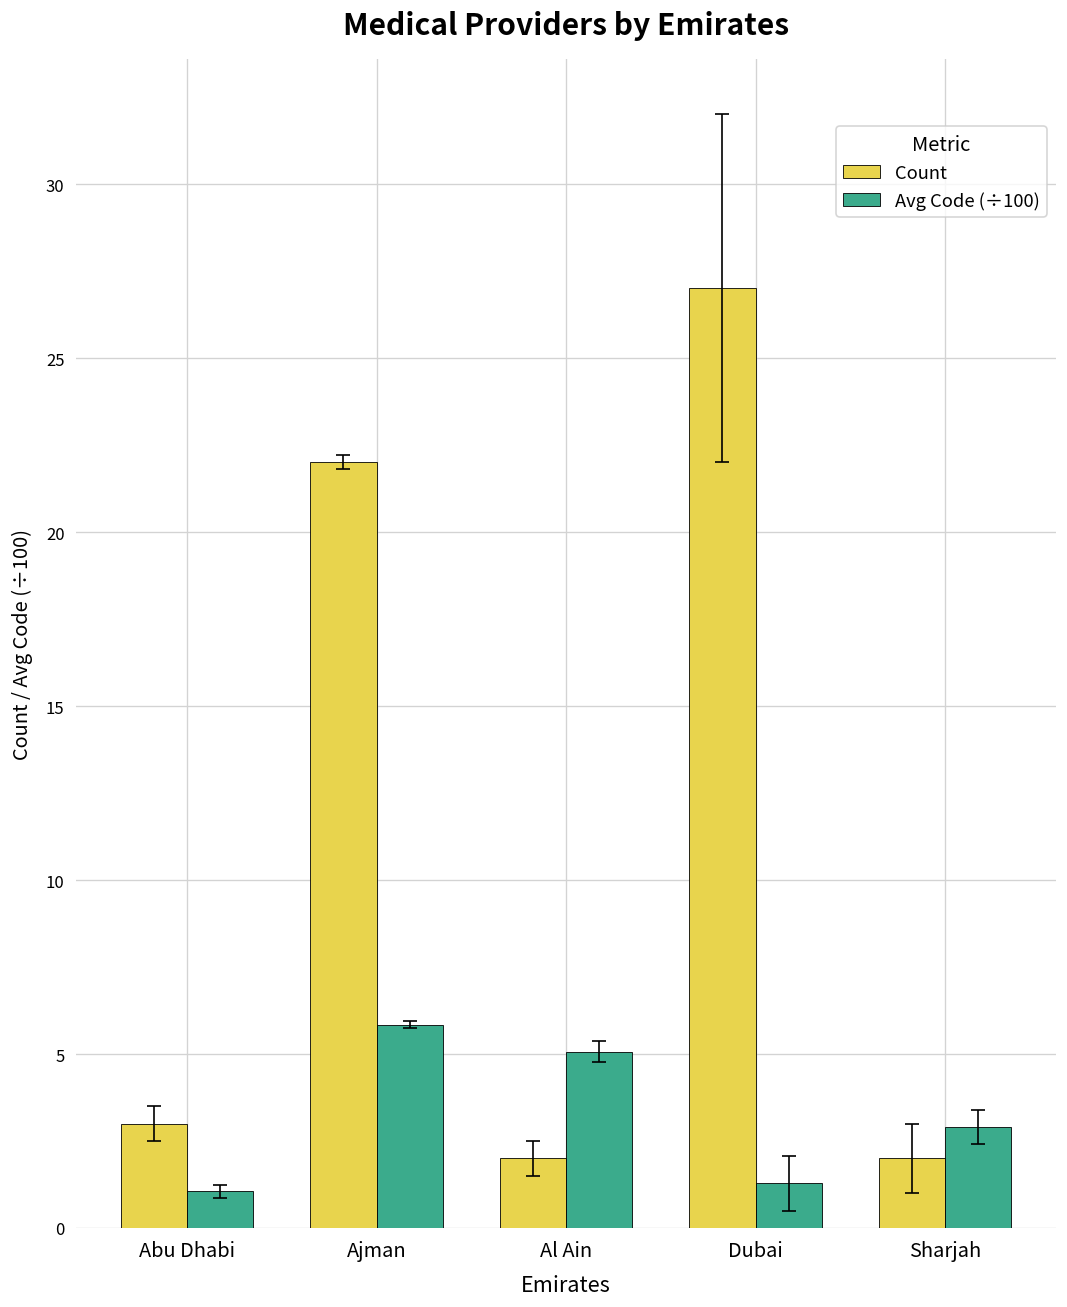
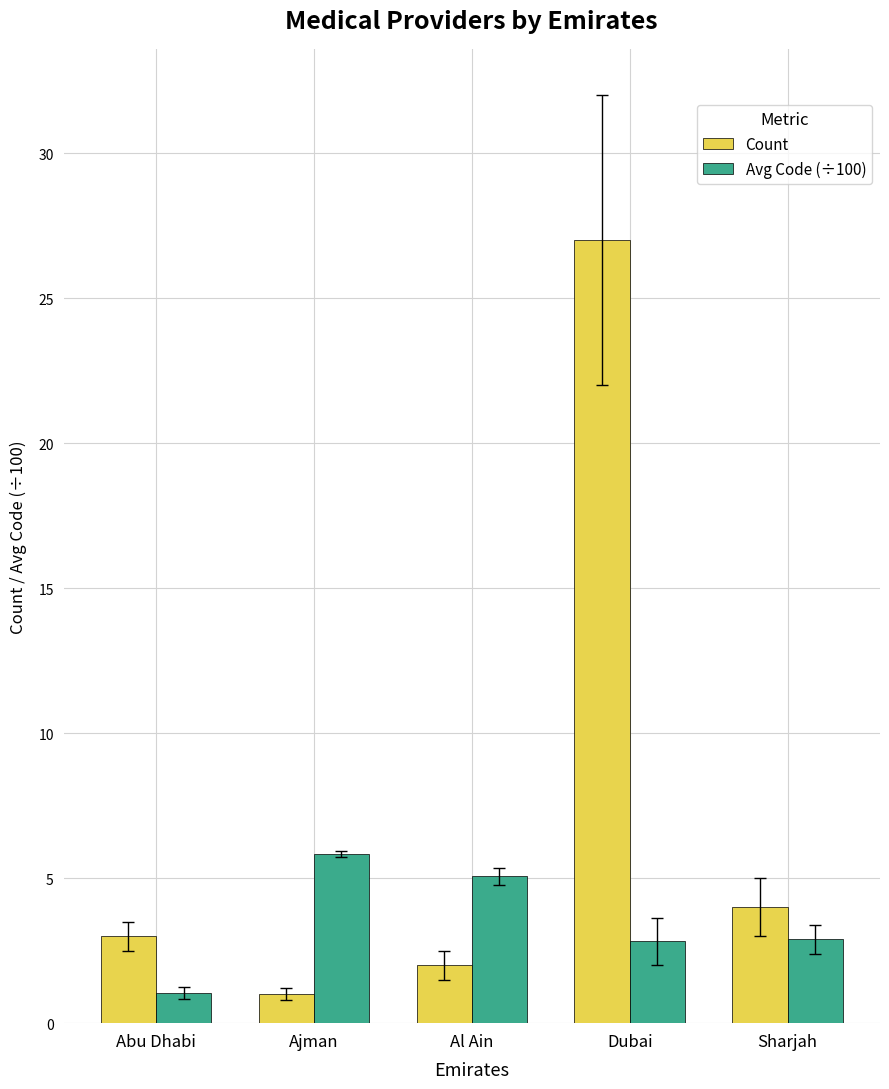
Count, Ajman: 22 -> 1
Avg Code (÷100), Dubai: 1.3 -> 2.8
Count, Sharjah: 2 -> 4
